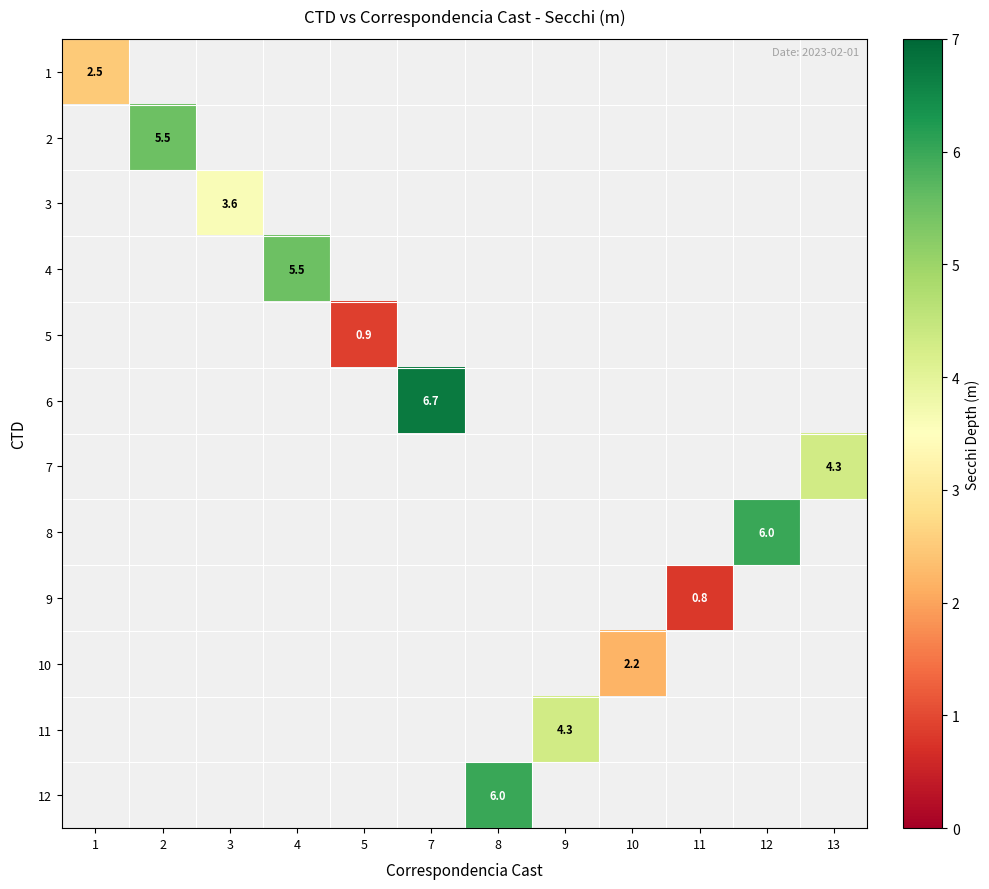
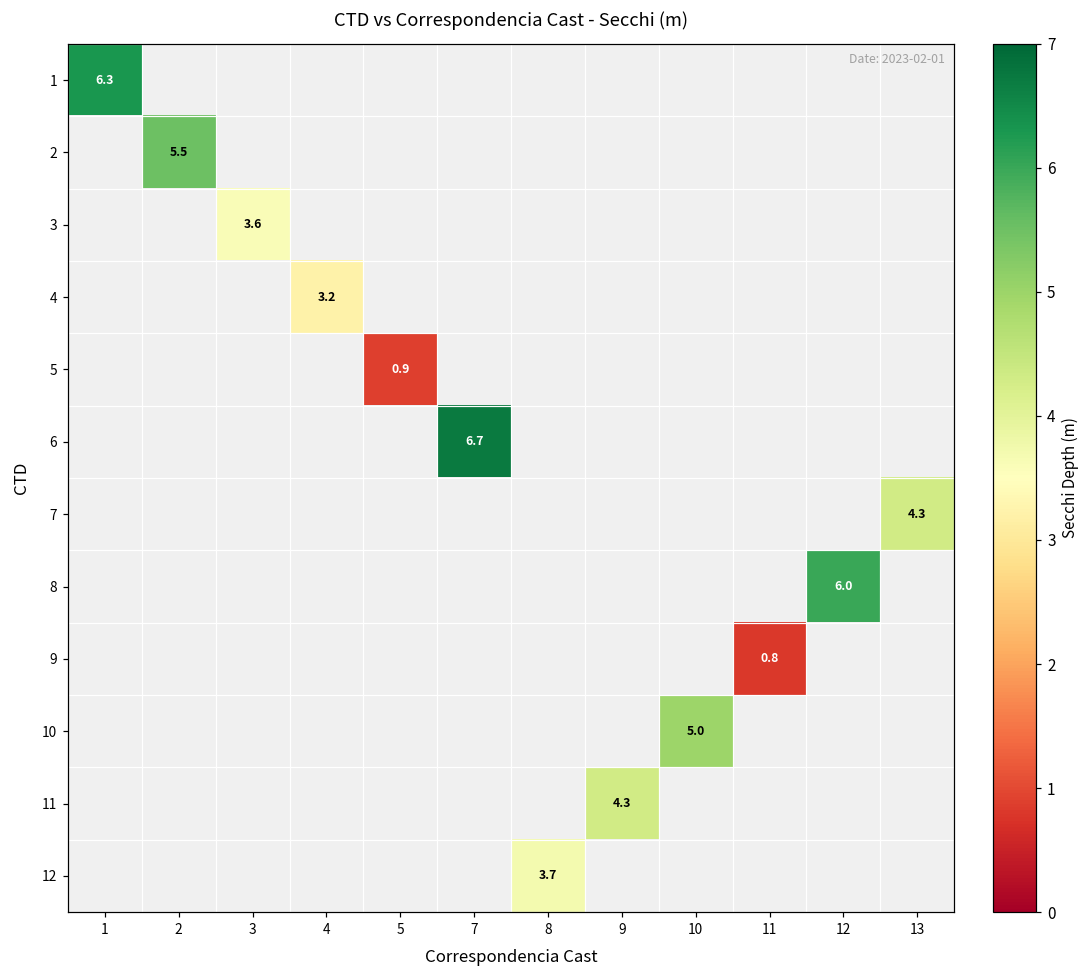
1, 1: 2.5 -> 6.3
4, 4: 5.5 -> 3.2
10, 10: 2.2 -> 5.0
12, 8: 6.0 -> 3.7
